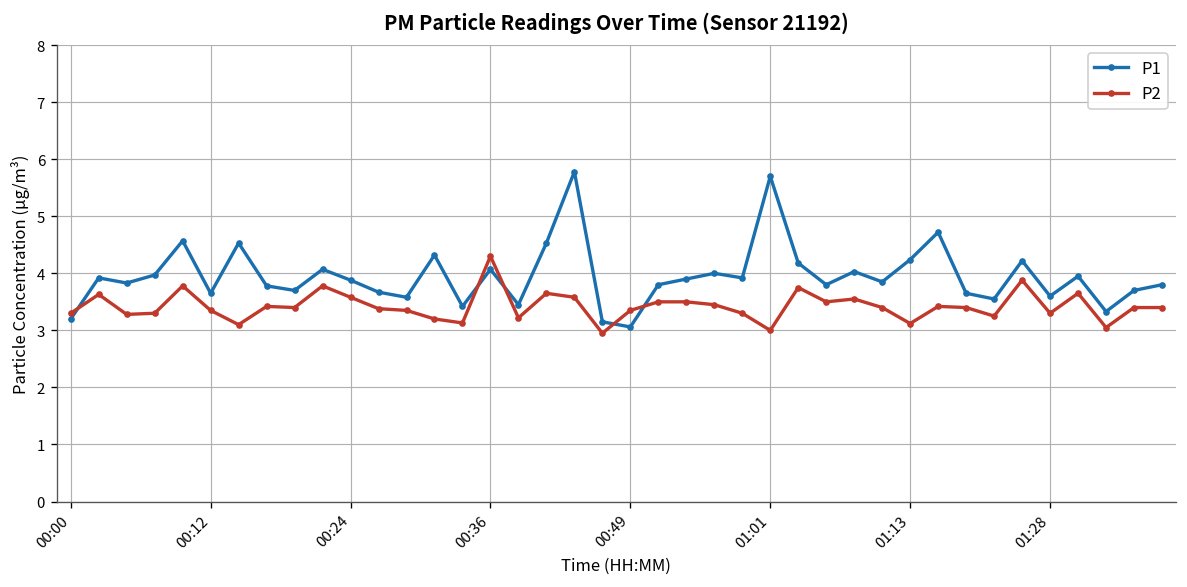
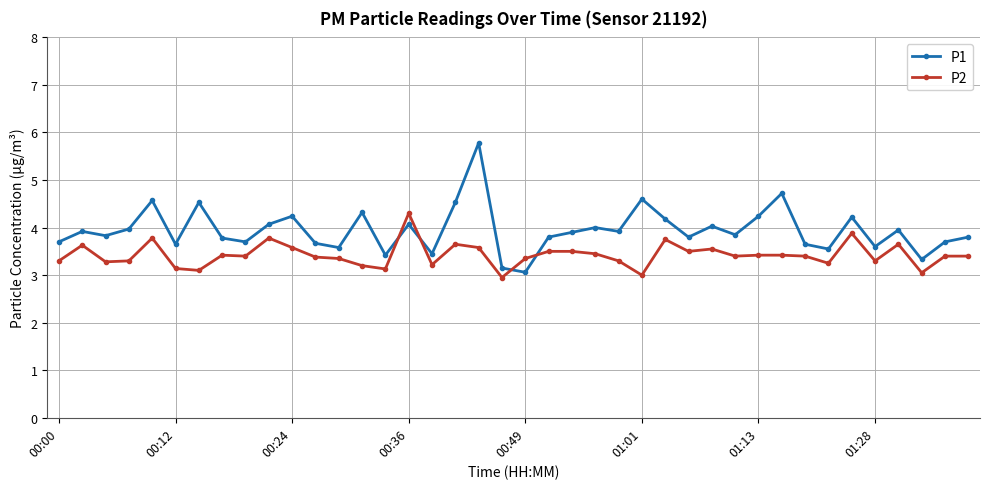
P1, 00:00: 3.2 -> 3.7
P2, 00:12: 3.4 -> 3.1
P1, 00:24: 3.9 -> 4.2
P1, 01:01: 5.7 -> 4.6
P2, 01:13: 3.1 -> 3.4
